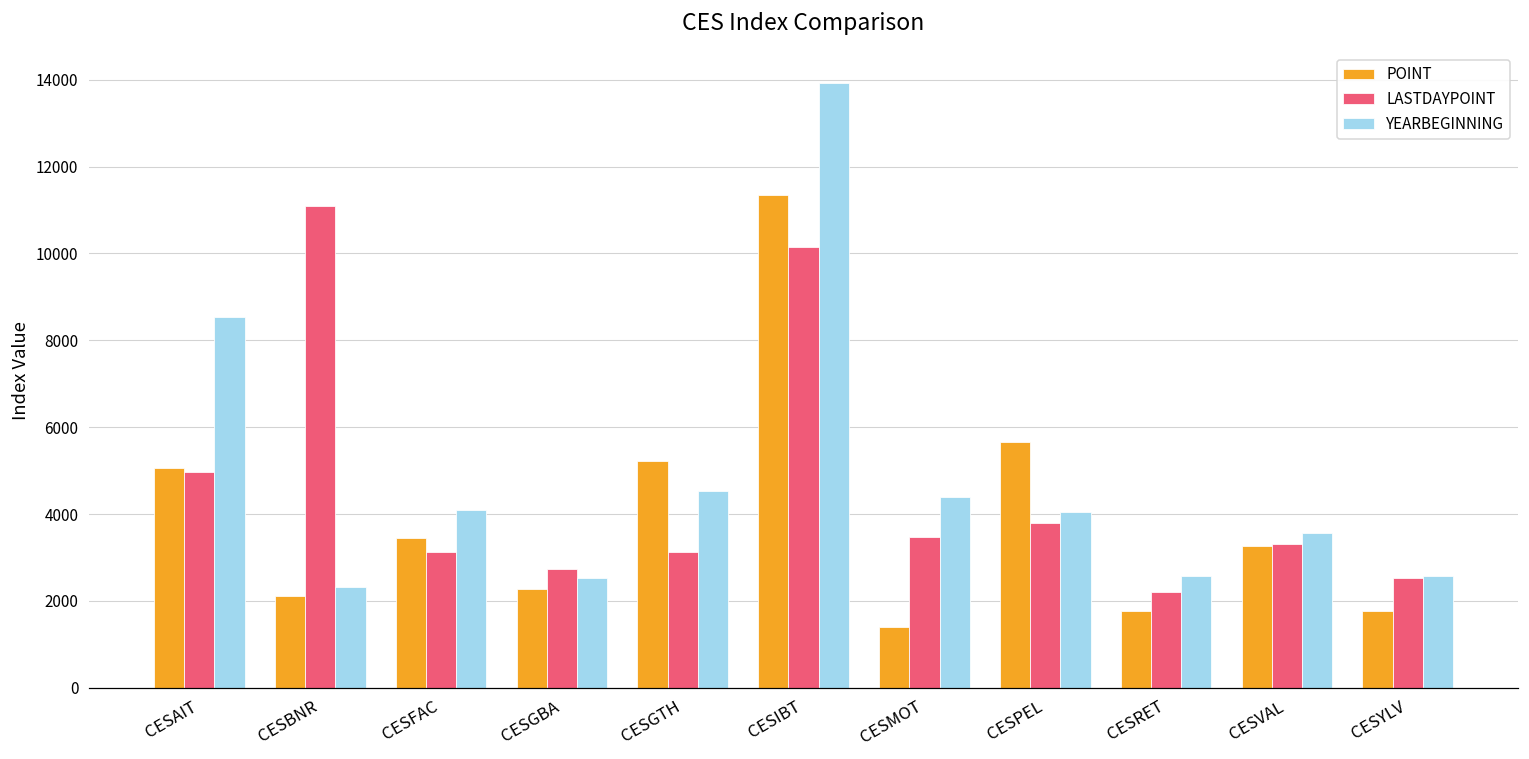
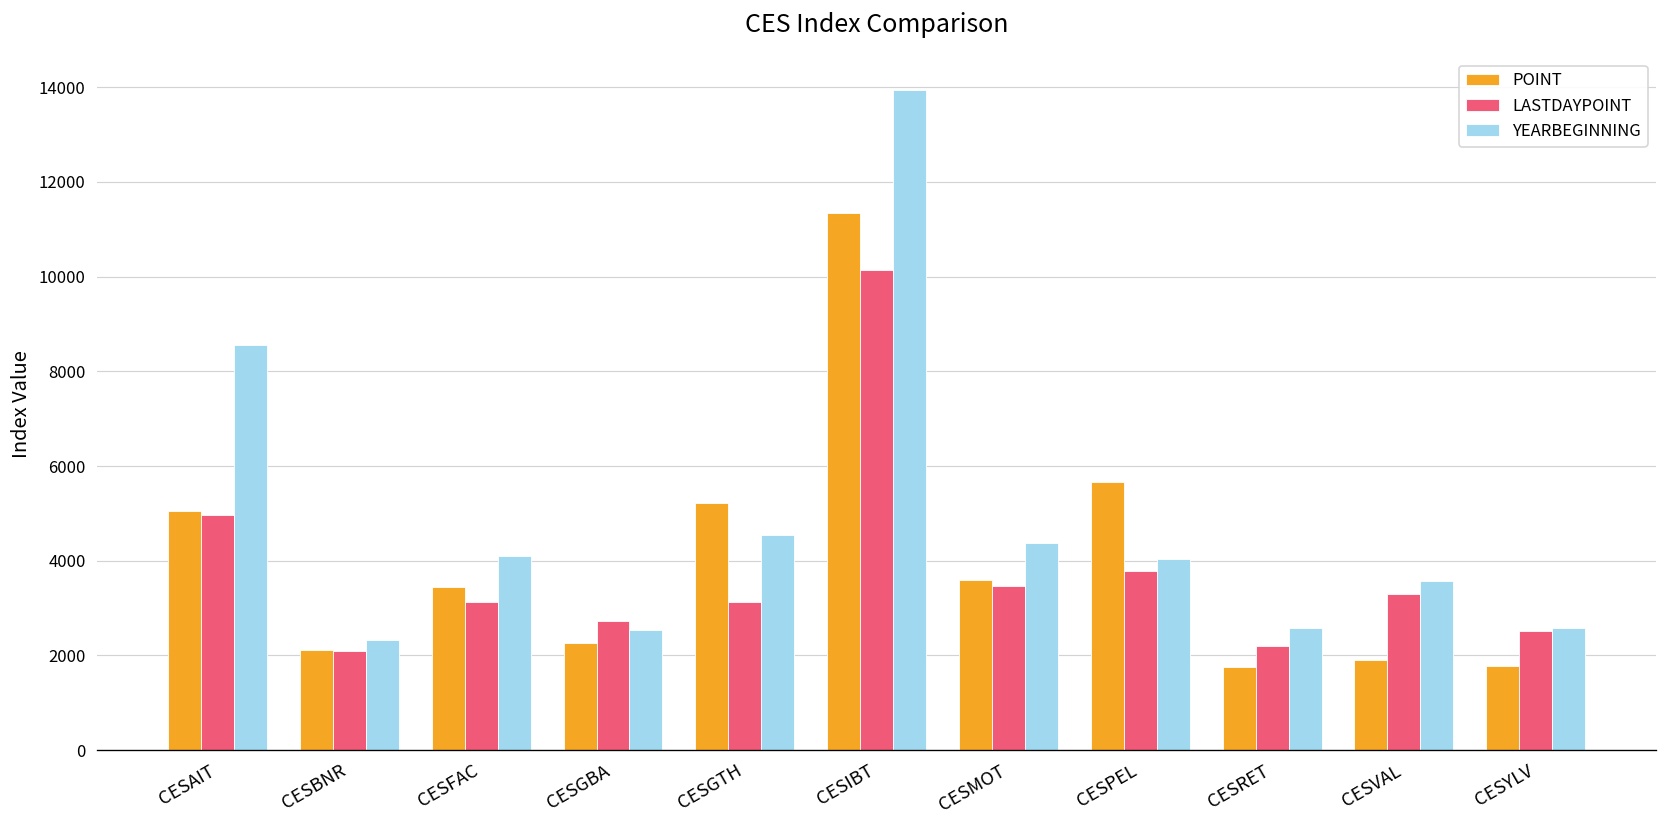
LASTDAYPOINT, CESBNR: 11100 -> 2100
POINT, CESMOT: 1400 -> 3600
POINT, CESVAL: 3300 -> 1900
